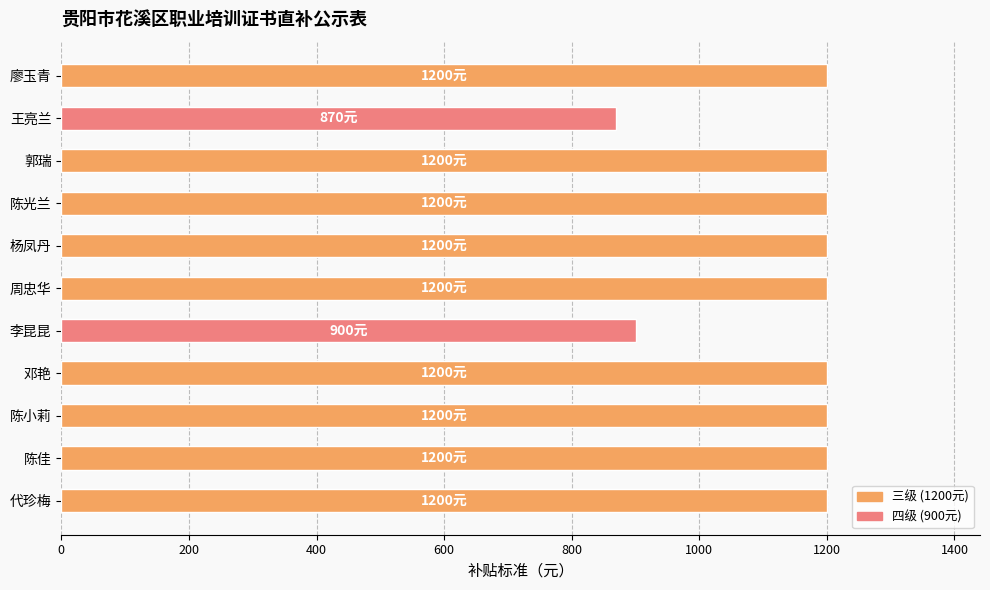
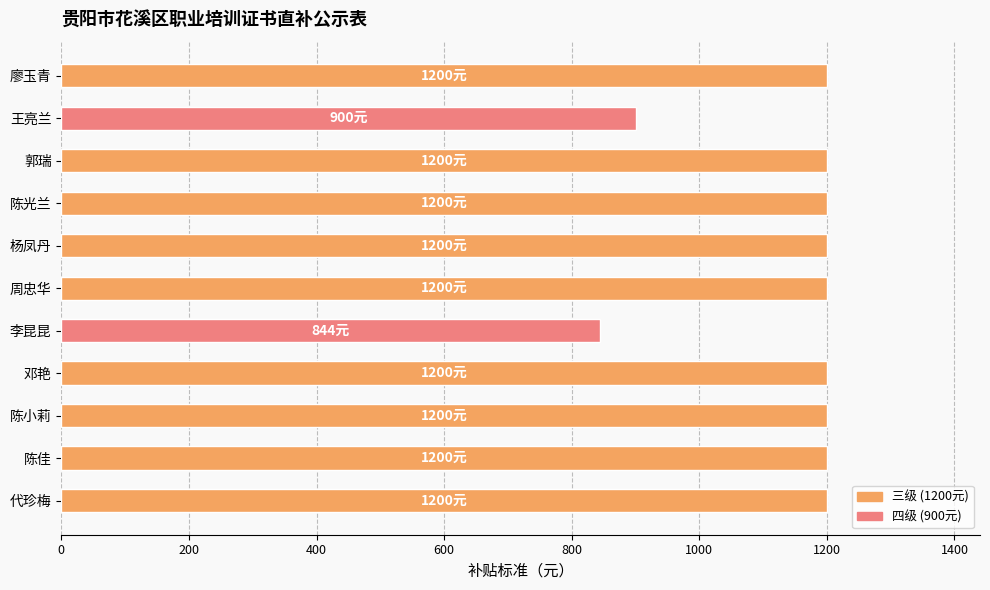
王亮兰: 870元 -> 900元
李昆昆: 900元 -> 844元
